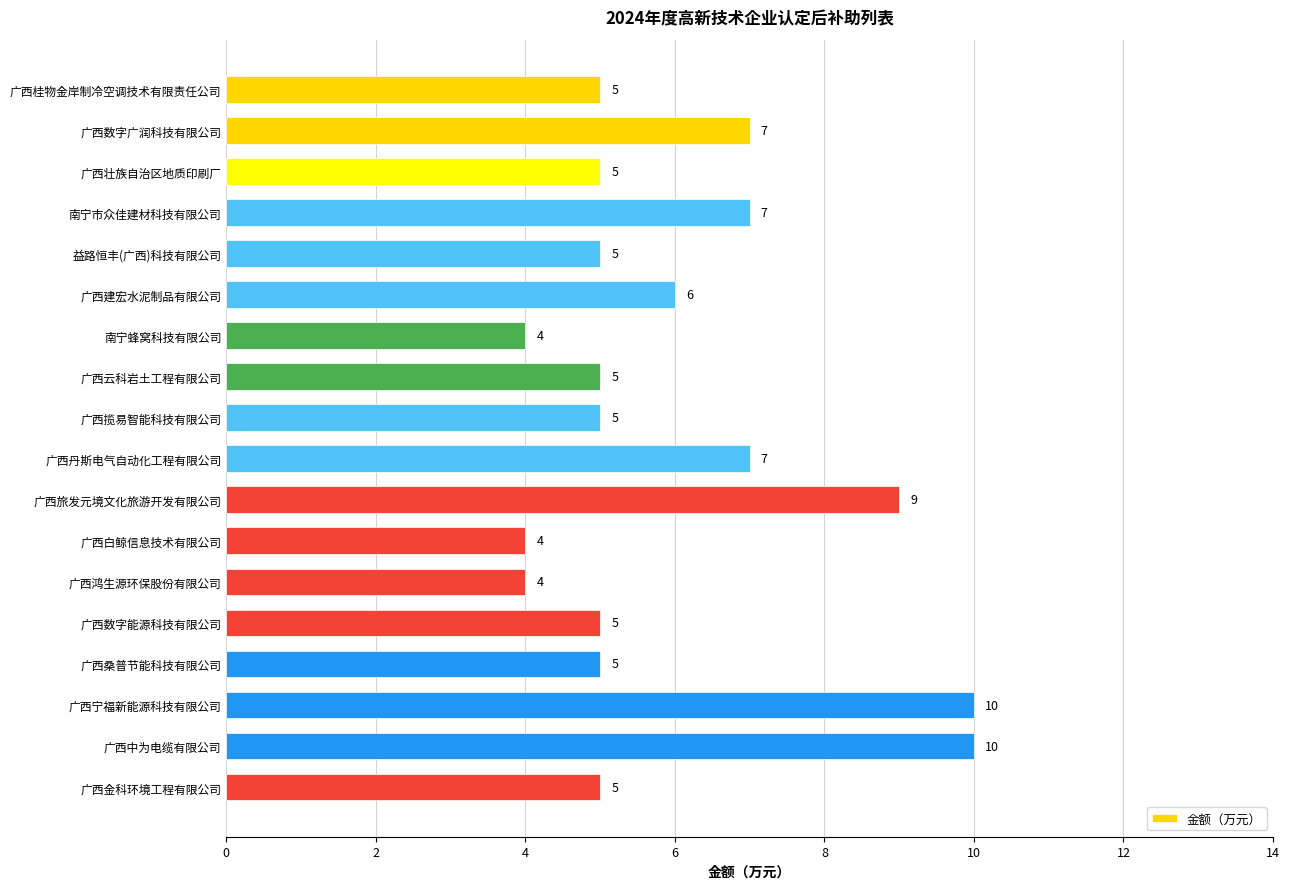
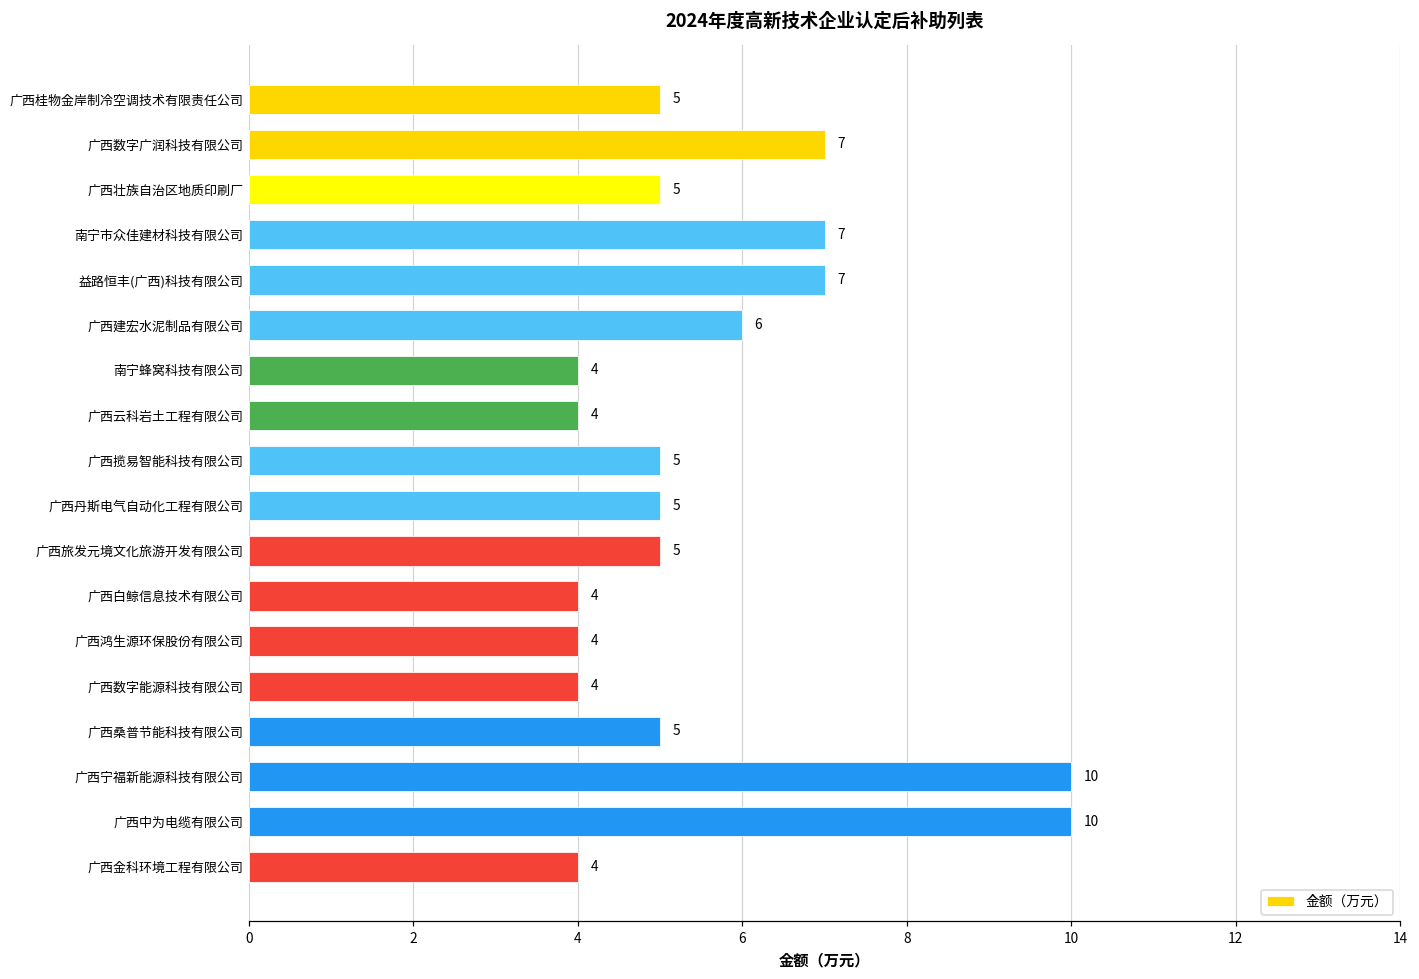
益路恒丰(广西)科技有限公司: 5 -> 7
广西云科岩土工程有限公司: 5 -> 4
广西丹斯电气自动化工程有限公司: 7 -> 5
广西旅发元境文化旅游开发有限公司: 9 -> 5
广西数字能源科技有限公司: 5 -> 4
广西金科环境工程有限公司: 5 -> 4
